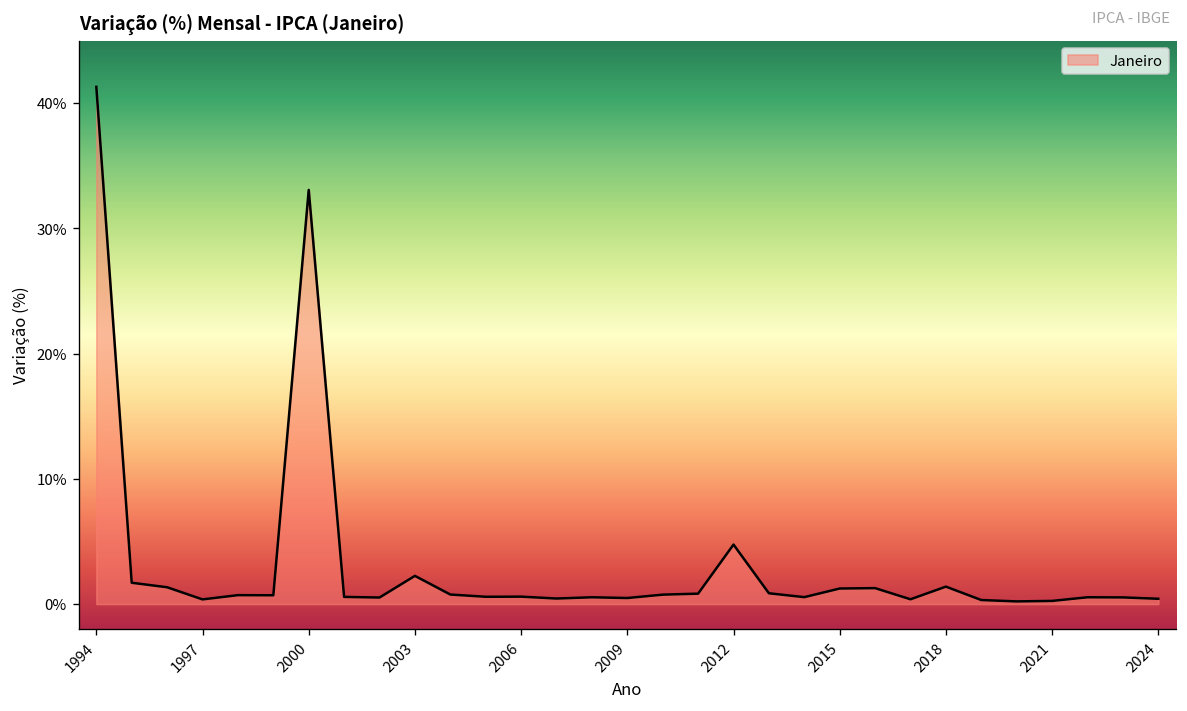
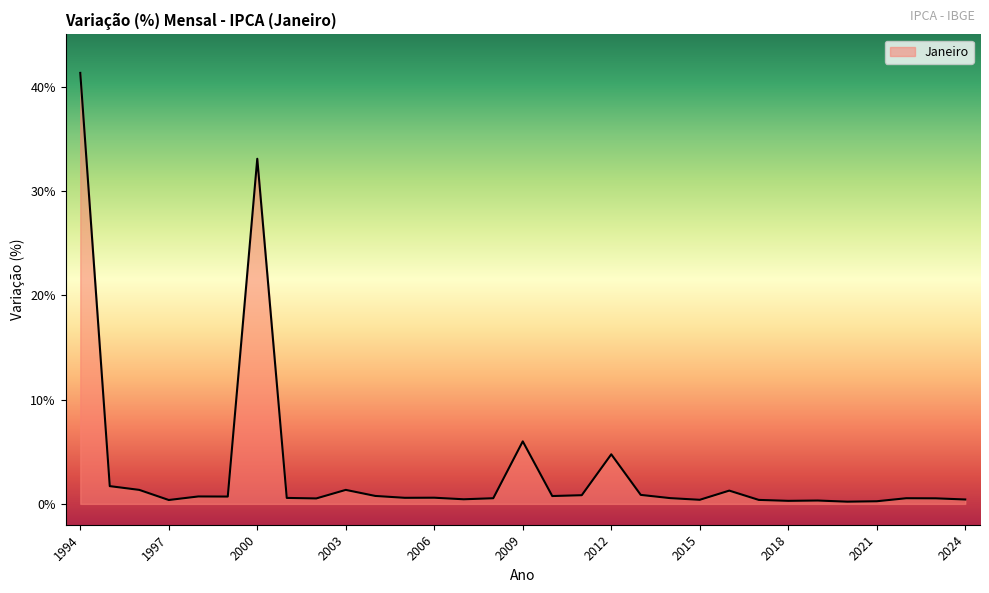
2003: 2.3% -> 1.3%
2009: 0.5% -> 6.0%
2015: 1.2% -> 0.4%
2018: 1.4% -> 0.3%
